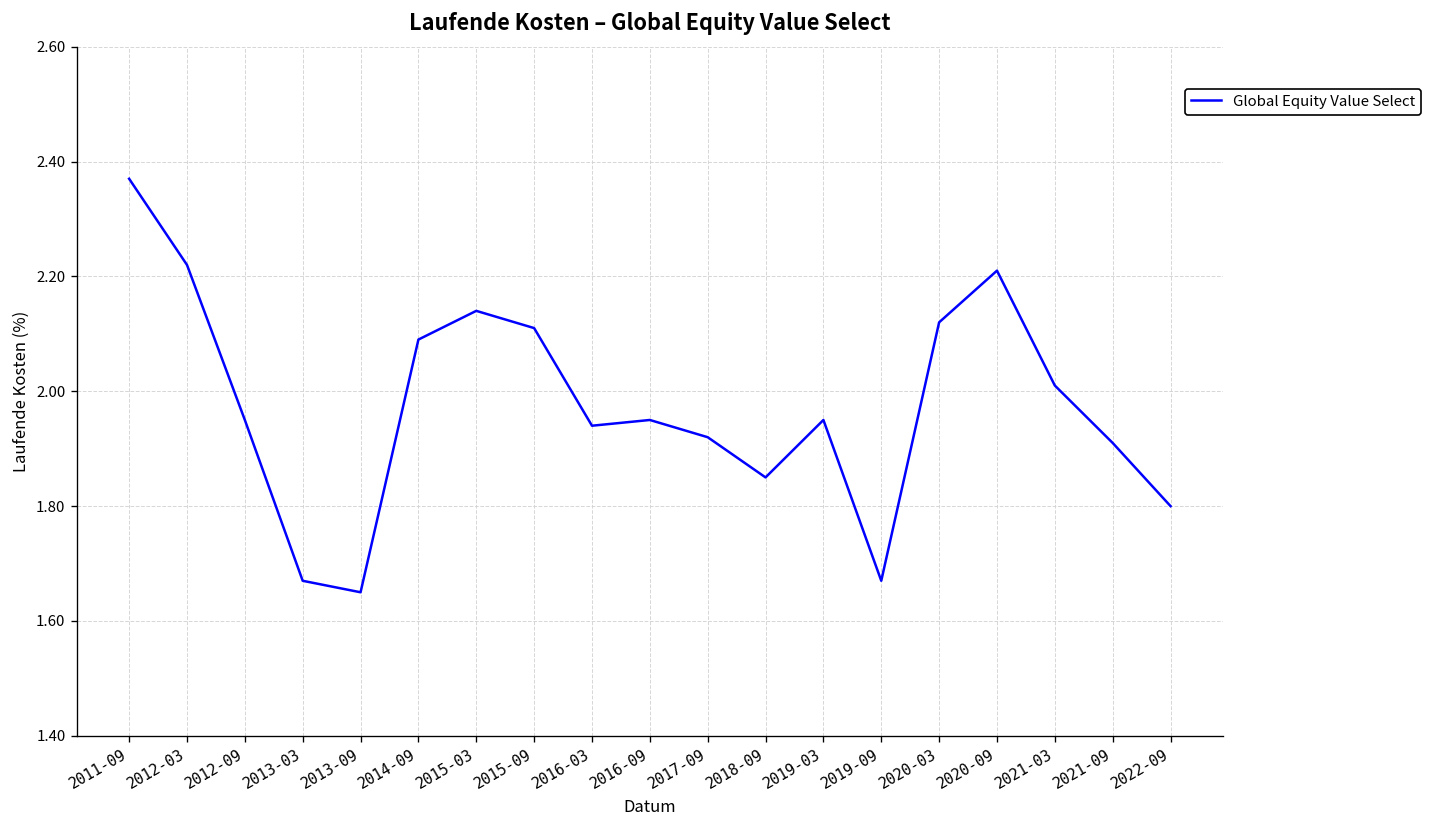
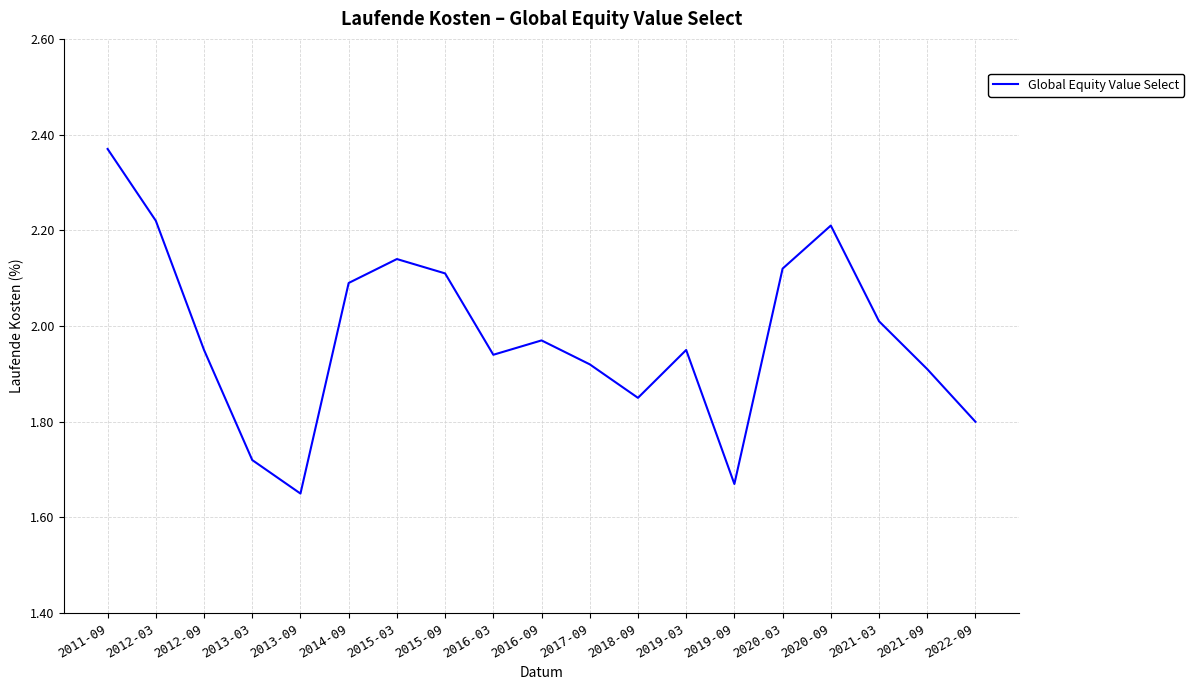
2013-03: 1.67 -> 1.72
2016-09: 1.95 -> 1.97
